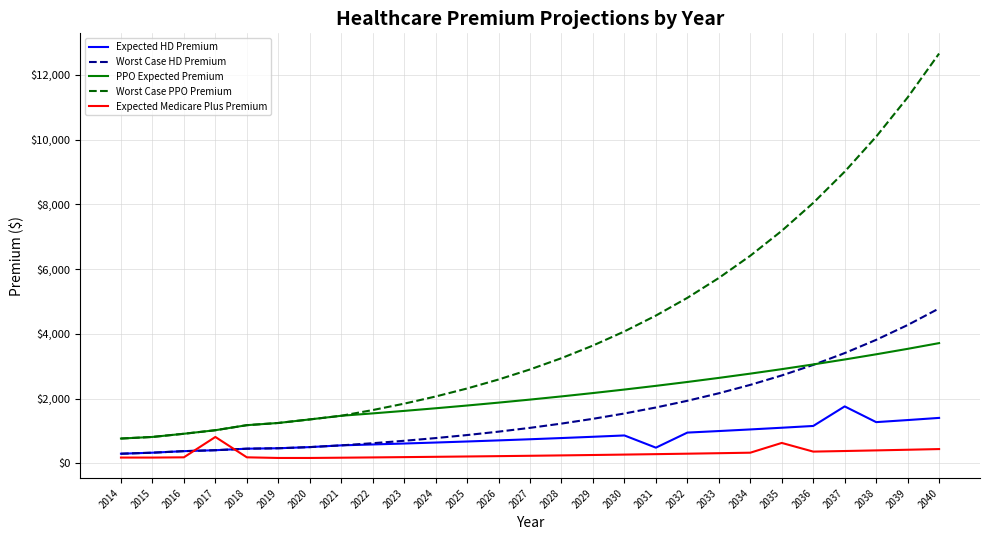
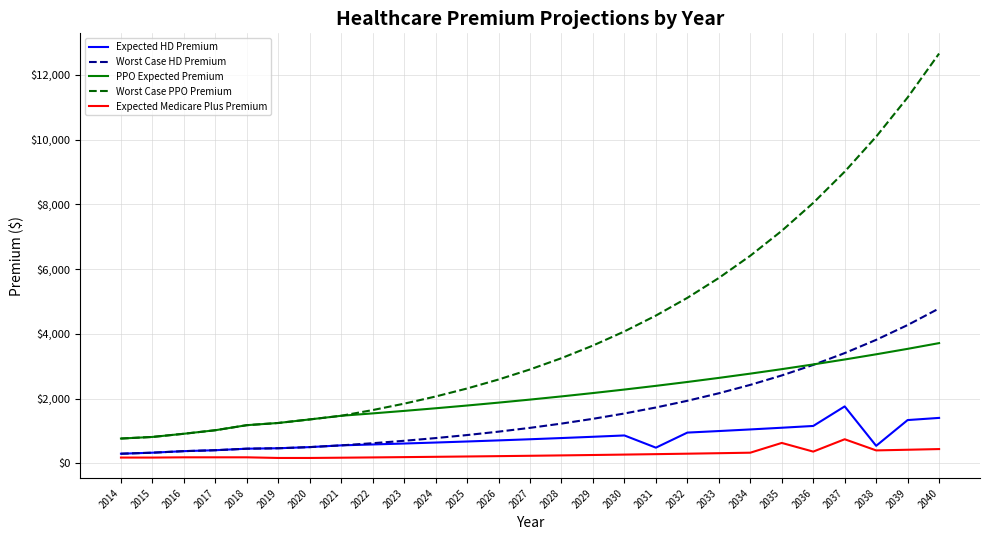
Expected Medicare Plus Premium, 2017: $800 -> $200
Expected Medicare Plus Premium, 2037: $400 -> $700
Expected HD Premium, 2038: $1,300 -> $500
